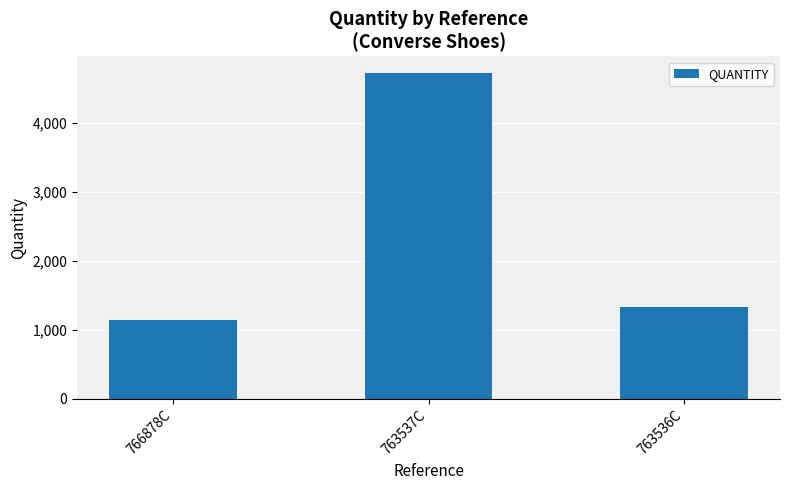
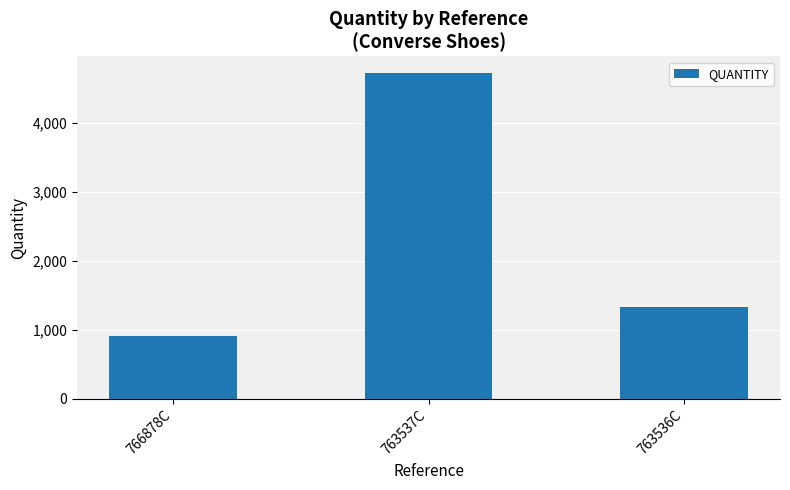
766878C: 1,200 -> 900
